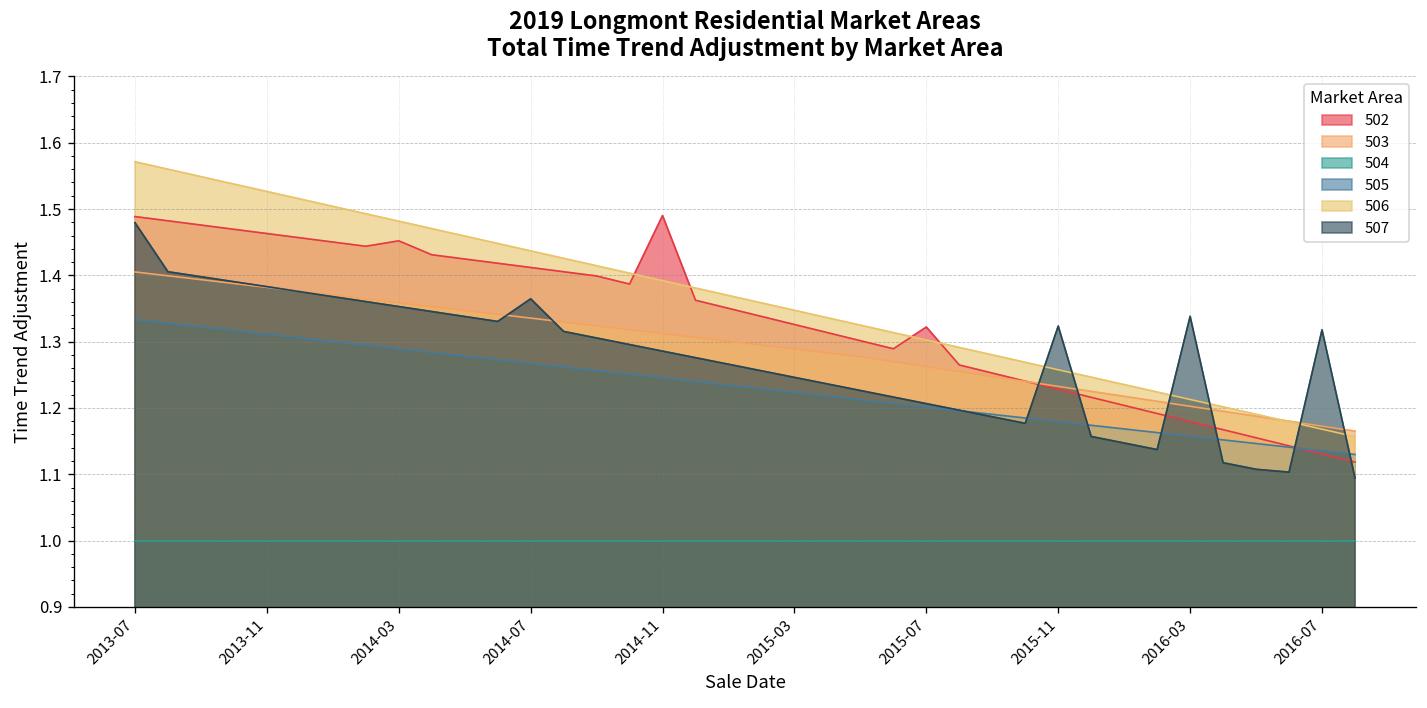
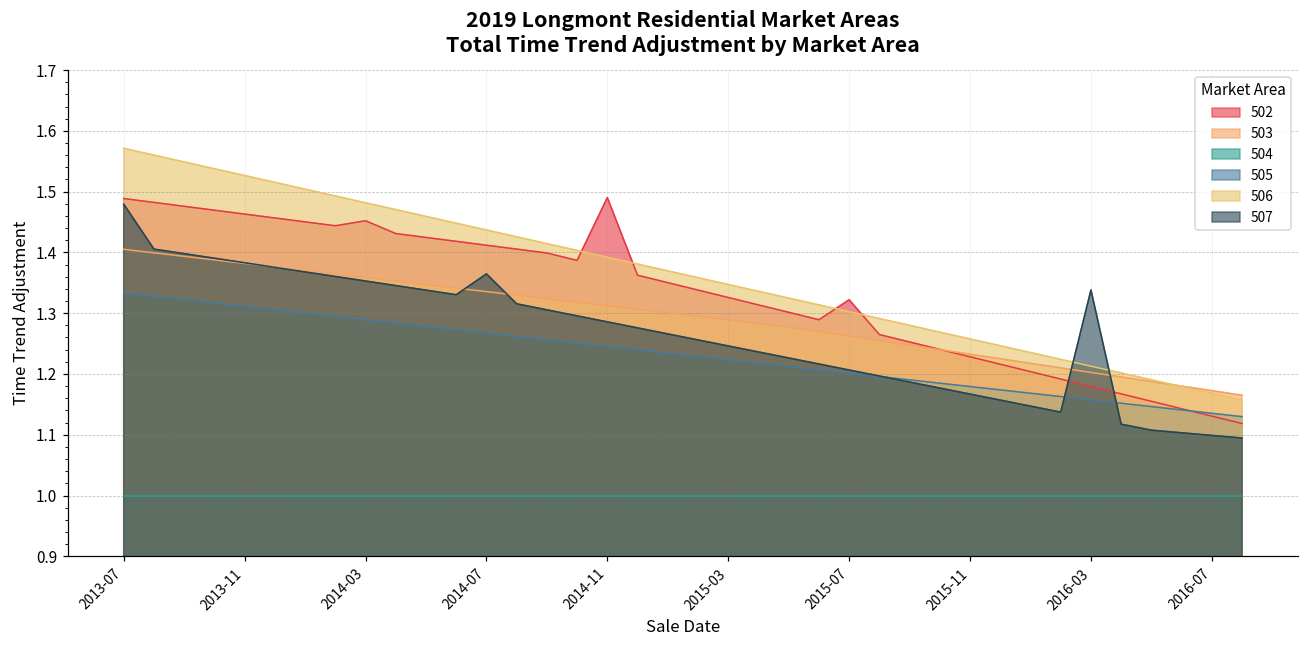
507, 2015-11: 1.32 -> 1.17
507, 2016-07: 1.32 -> 1.10
